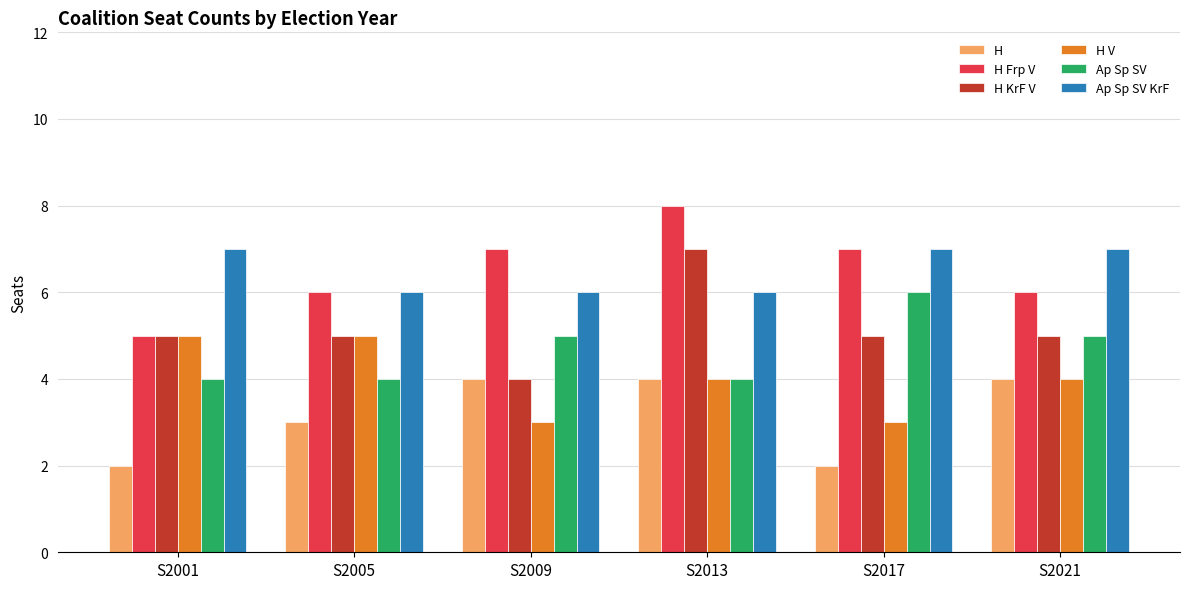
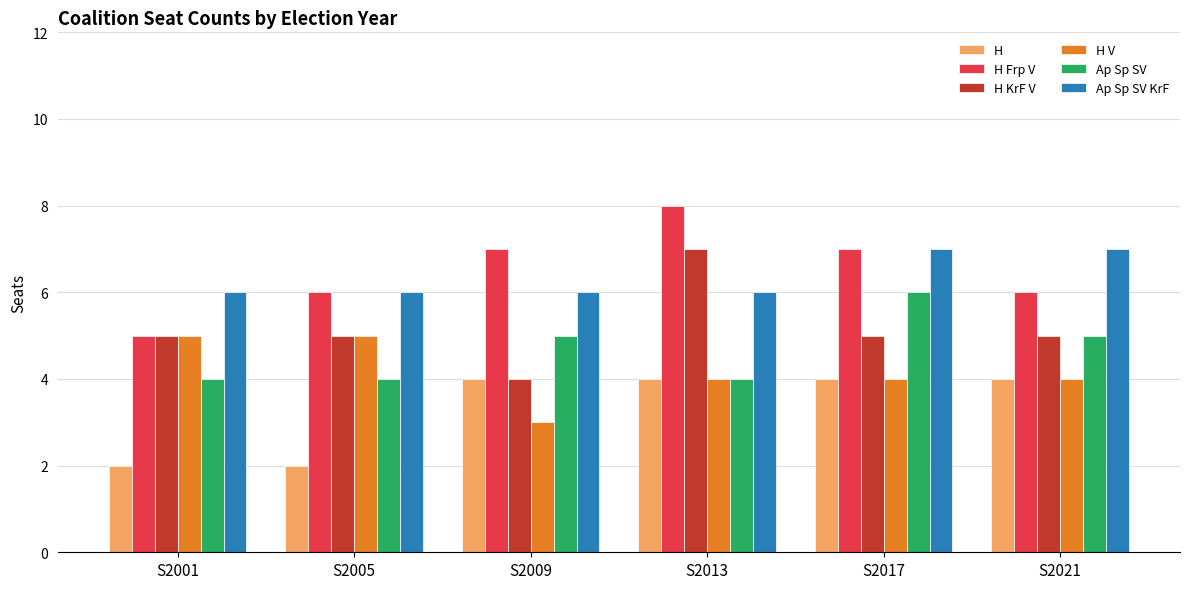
Ap Sp SV KrF, S2001: 7 -> 6
H, S2005: 3 -> 2
H, S2017: 2 -> 4
H V, S2017: 3 -> 4
